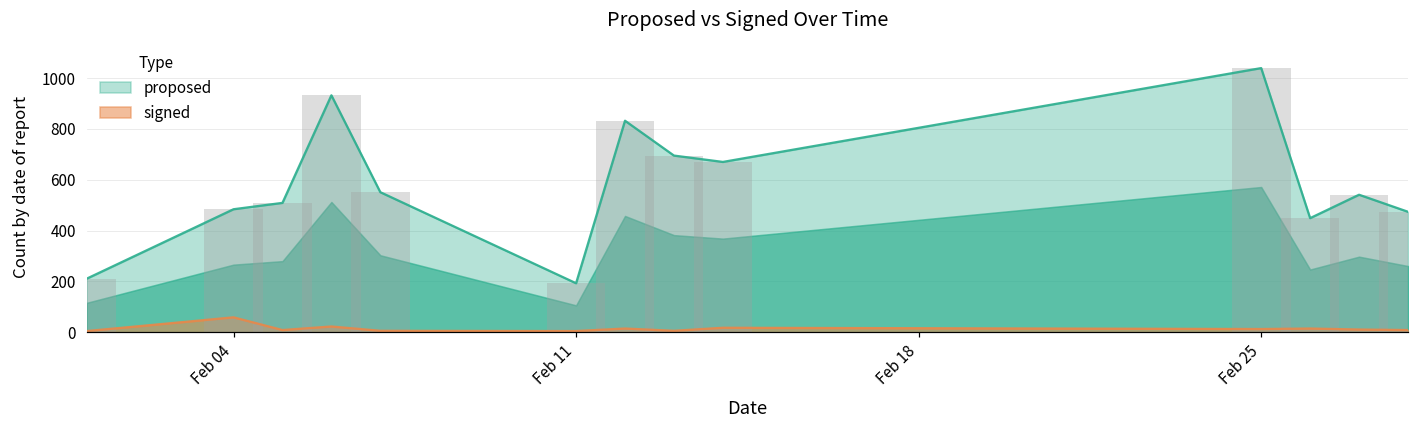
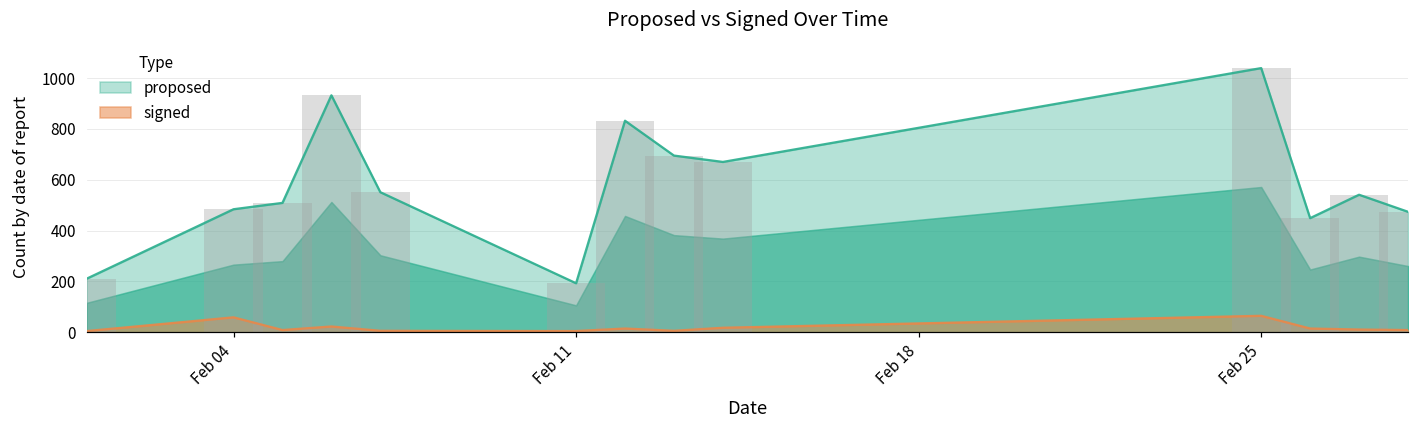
signed, Feb 25: 10 -> 70
